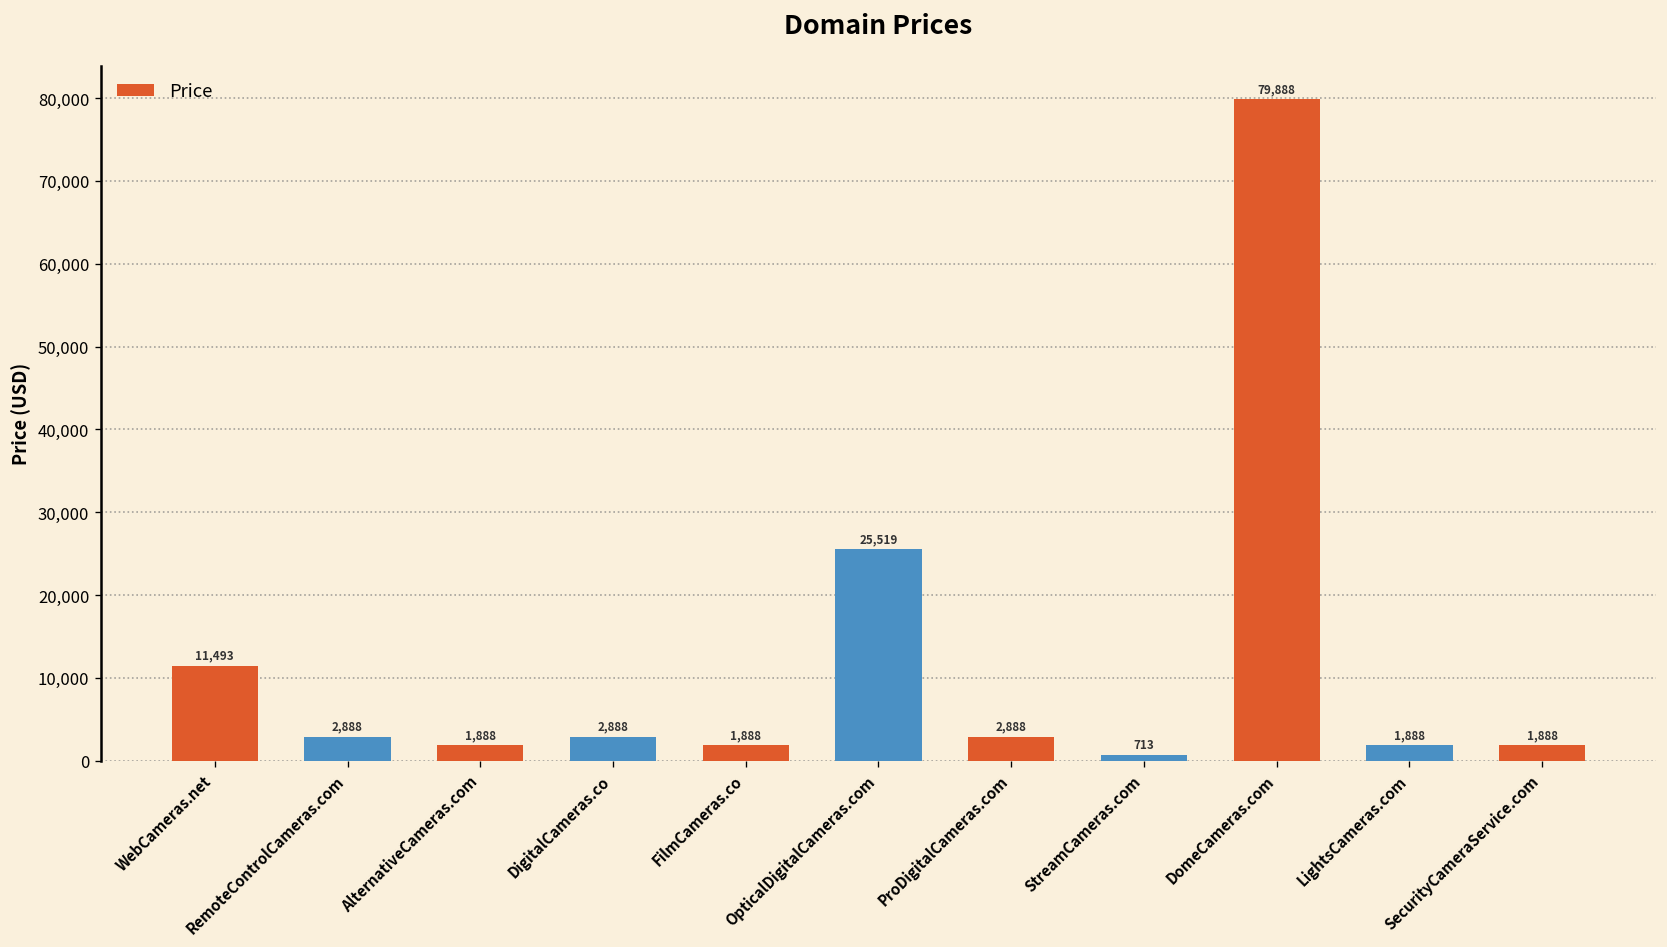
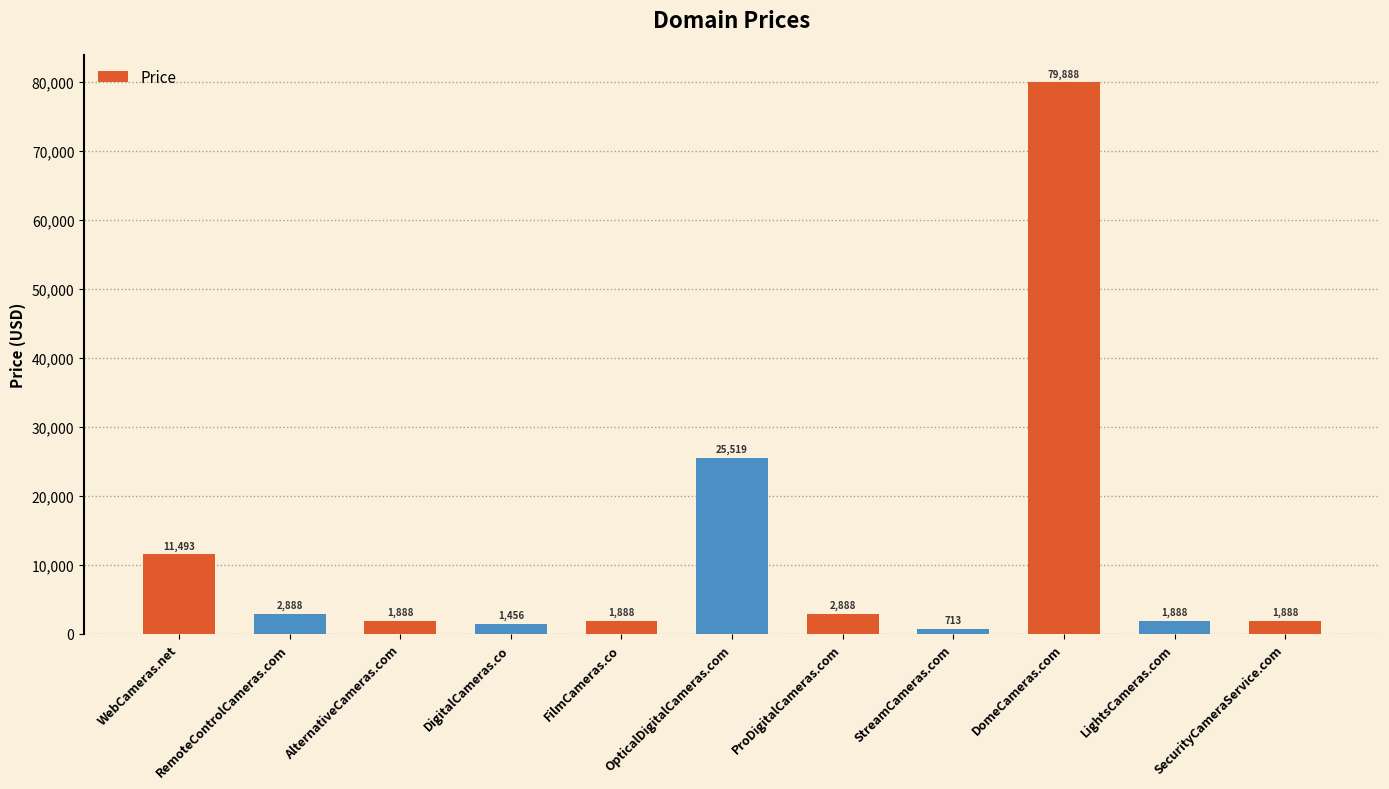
DigitalCameras.co: 2,888 -> 1,456
